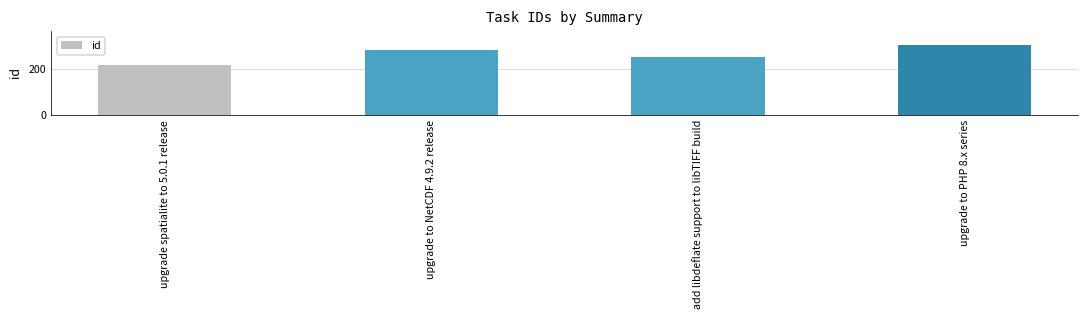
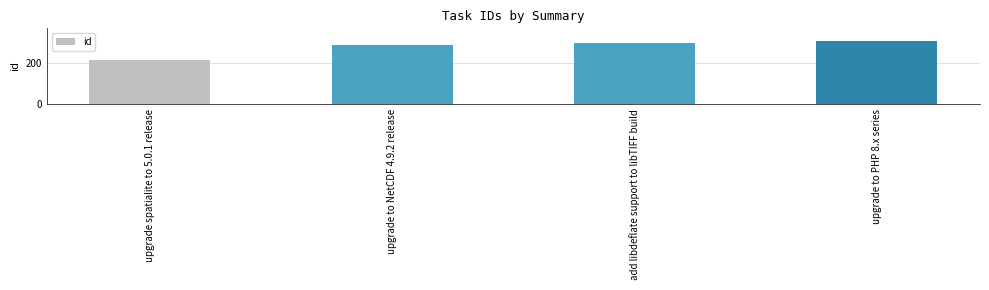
add libdeflate support to libTIFF build: 250 -> 290
